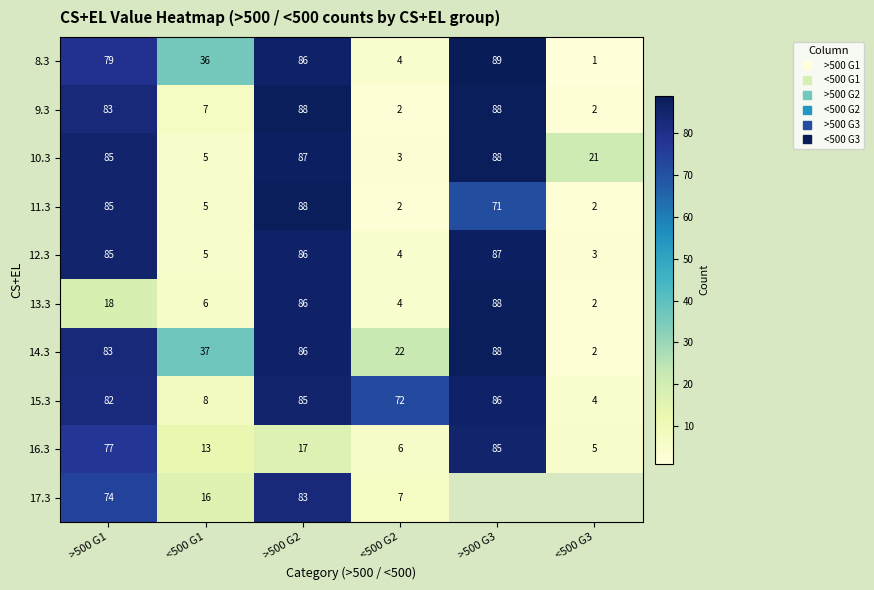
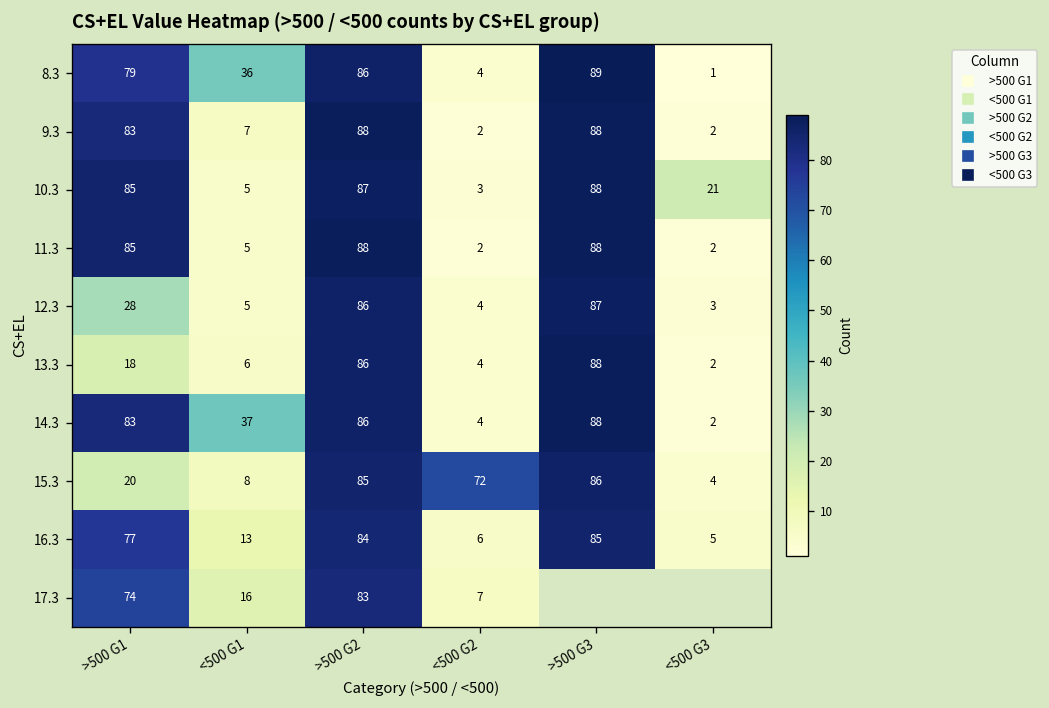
11.3, >500 G3: 71 -> 88
12.3, >500 G1: 85 -> 28
14.3, <500 G2: 22 -> 4
15.3, >500 G1: 82 -> 20
16.3, >500 G2: 17 -> 84
